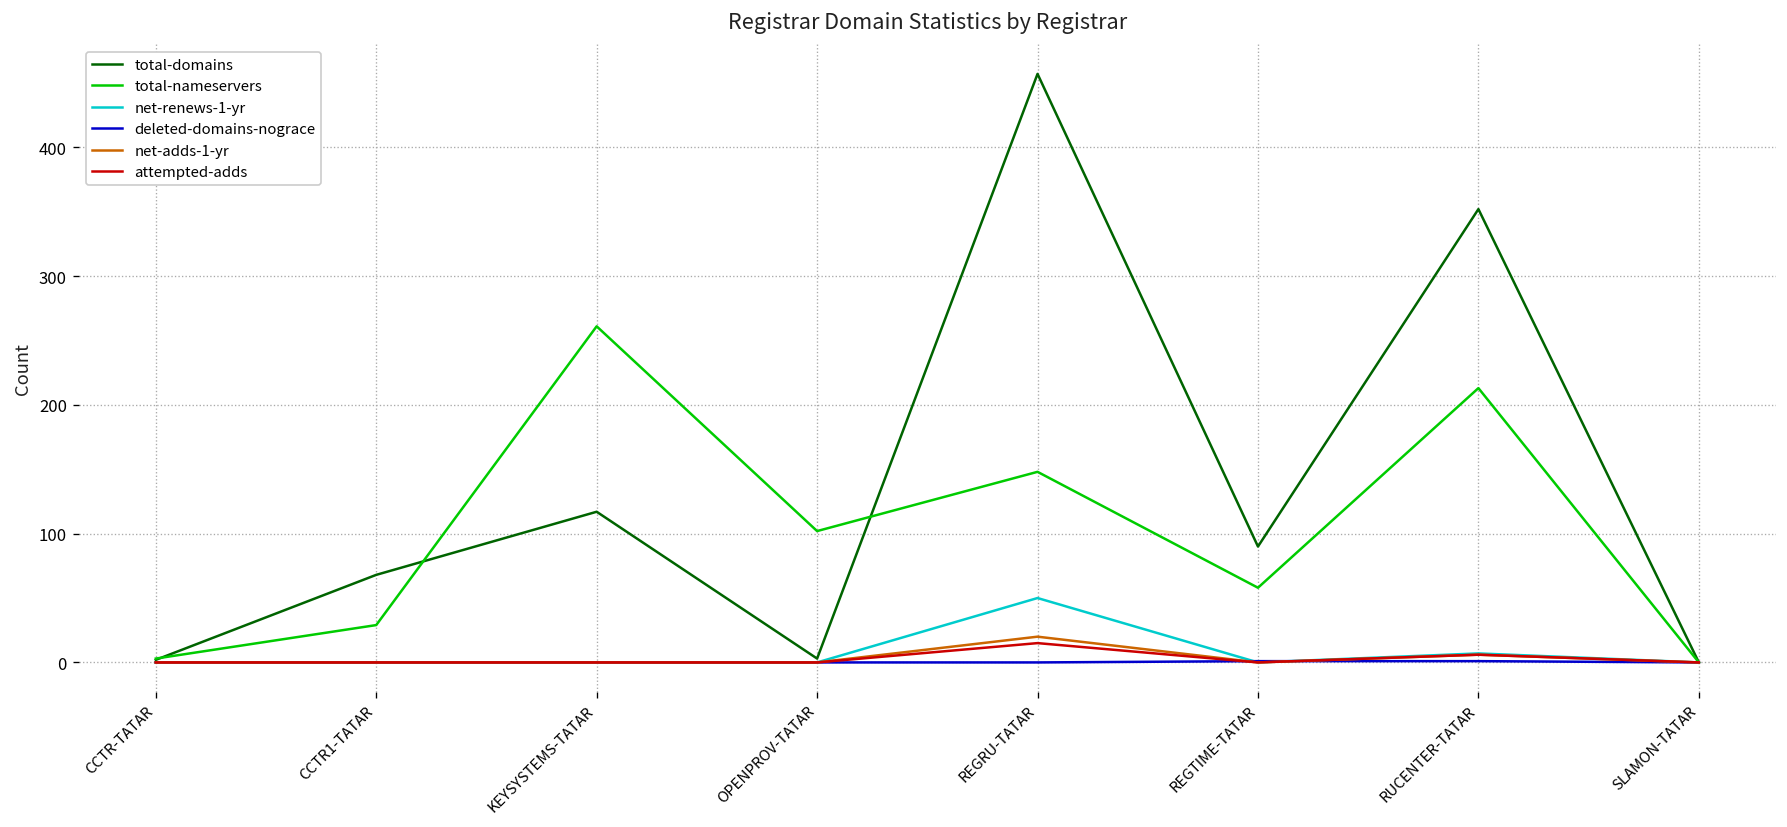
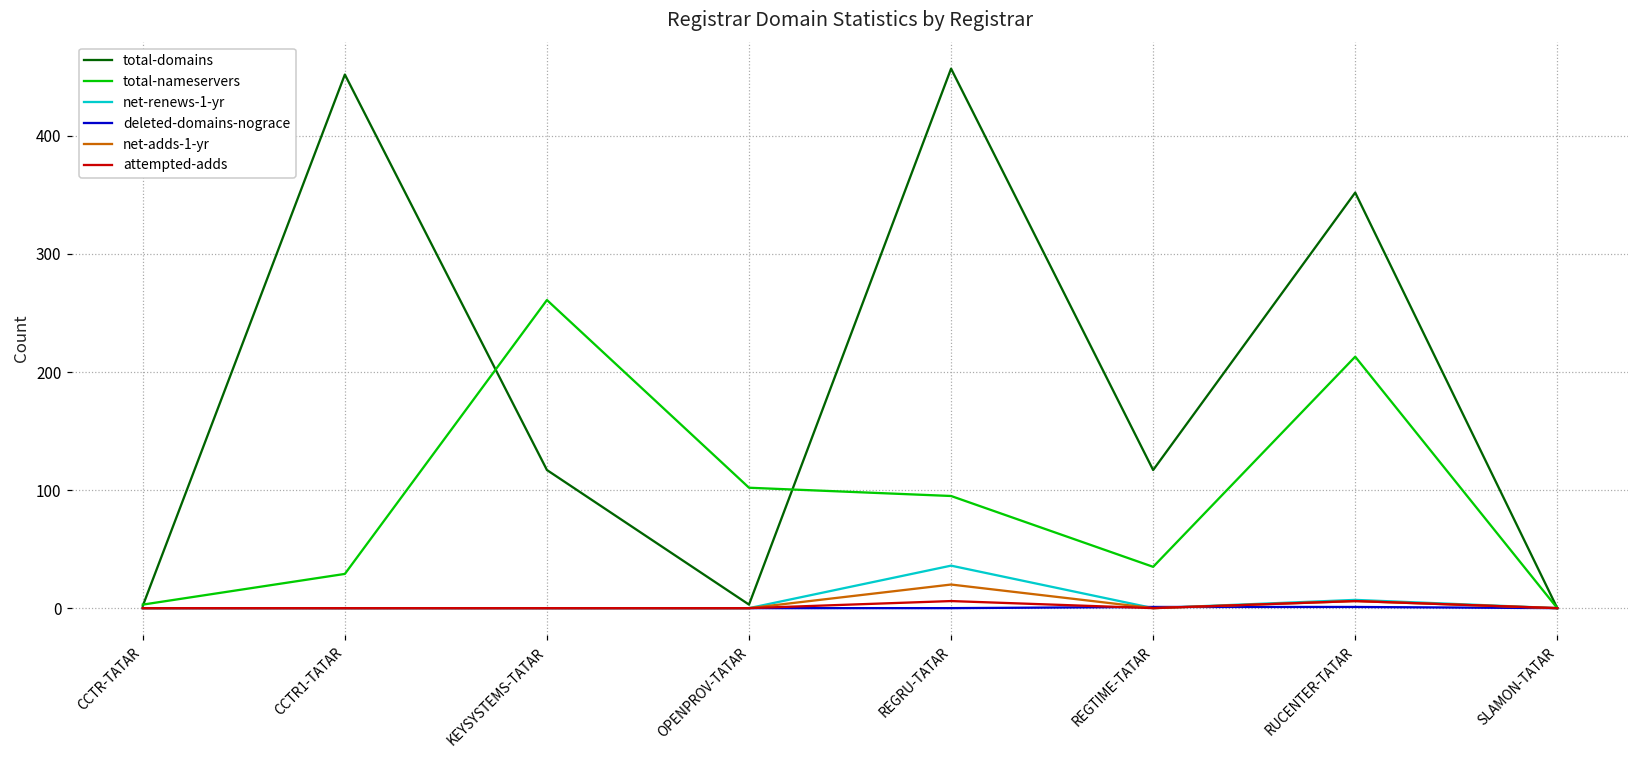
total-domains, CCTR1-TATAR: 68 -> 452
total-nameservers, REGRU-TATAR: 148 -> 95
net-renews-1-yr, REGRU-TATAR: 50 -> 36
attempted-adds, REGRU-TATAR: 15 -> 6
total-domains, REGTIME-TATAR: 90 -> 117
total-nameservers, REGTIME-TATAR: 58 -> 35
